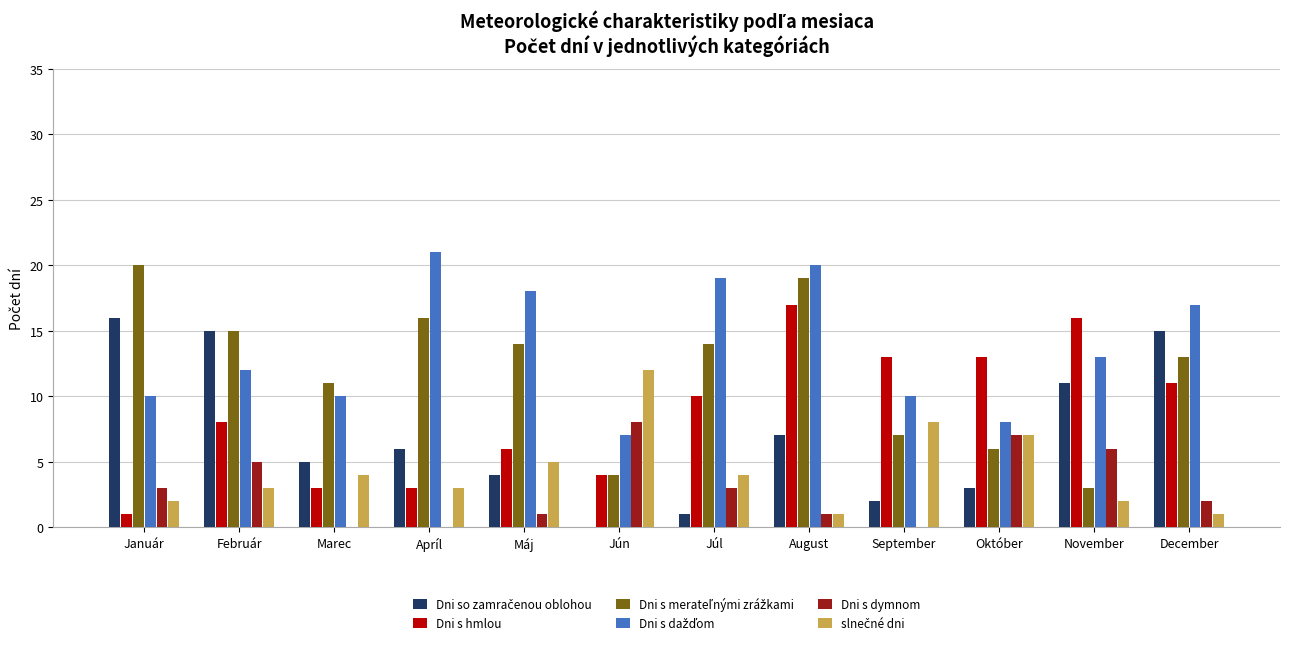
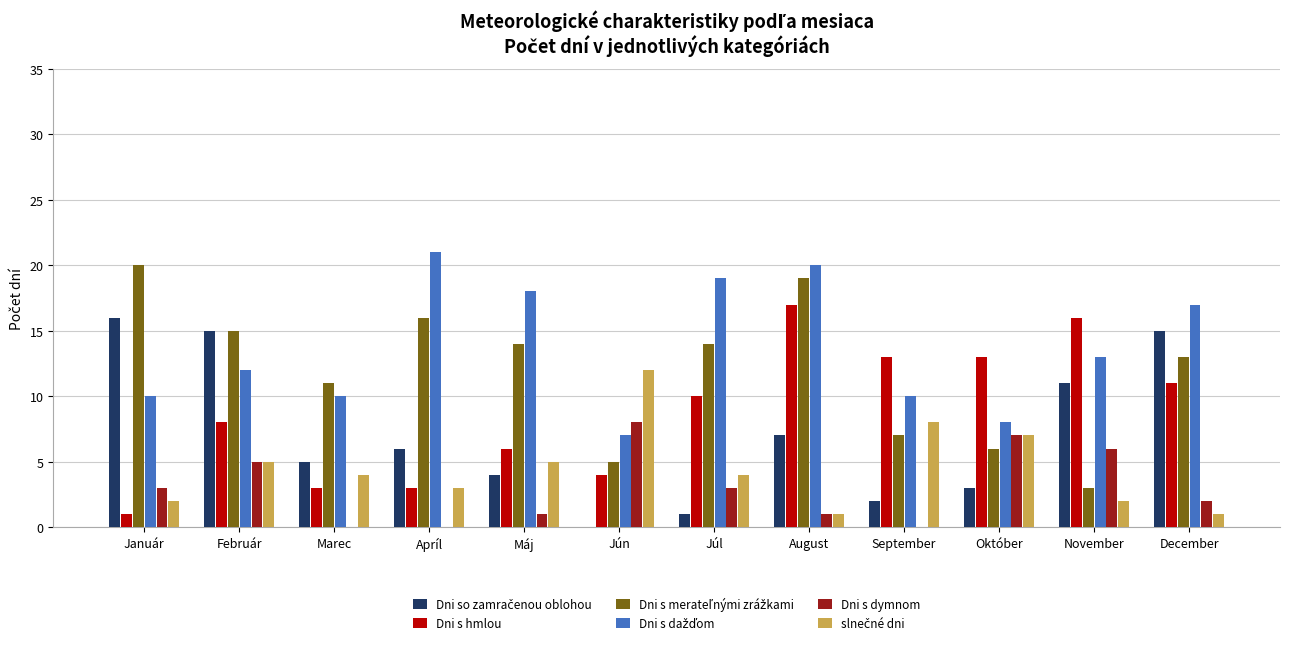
slnečné dni, Február: 3 -> 5
Dni s merateľnými zrážkami, Jún: 4 -> 5
